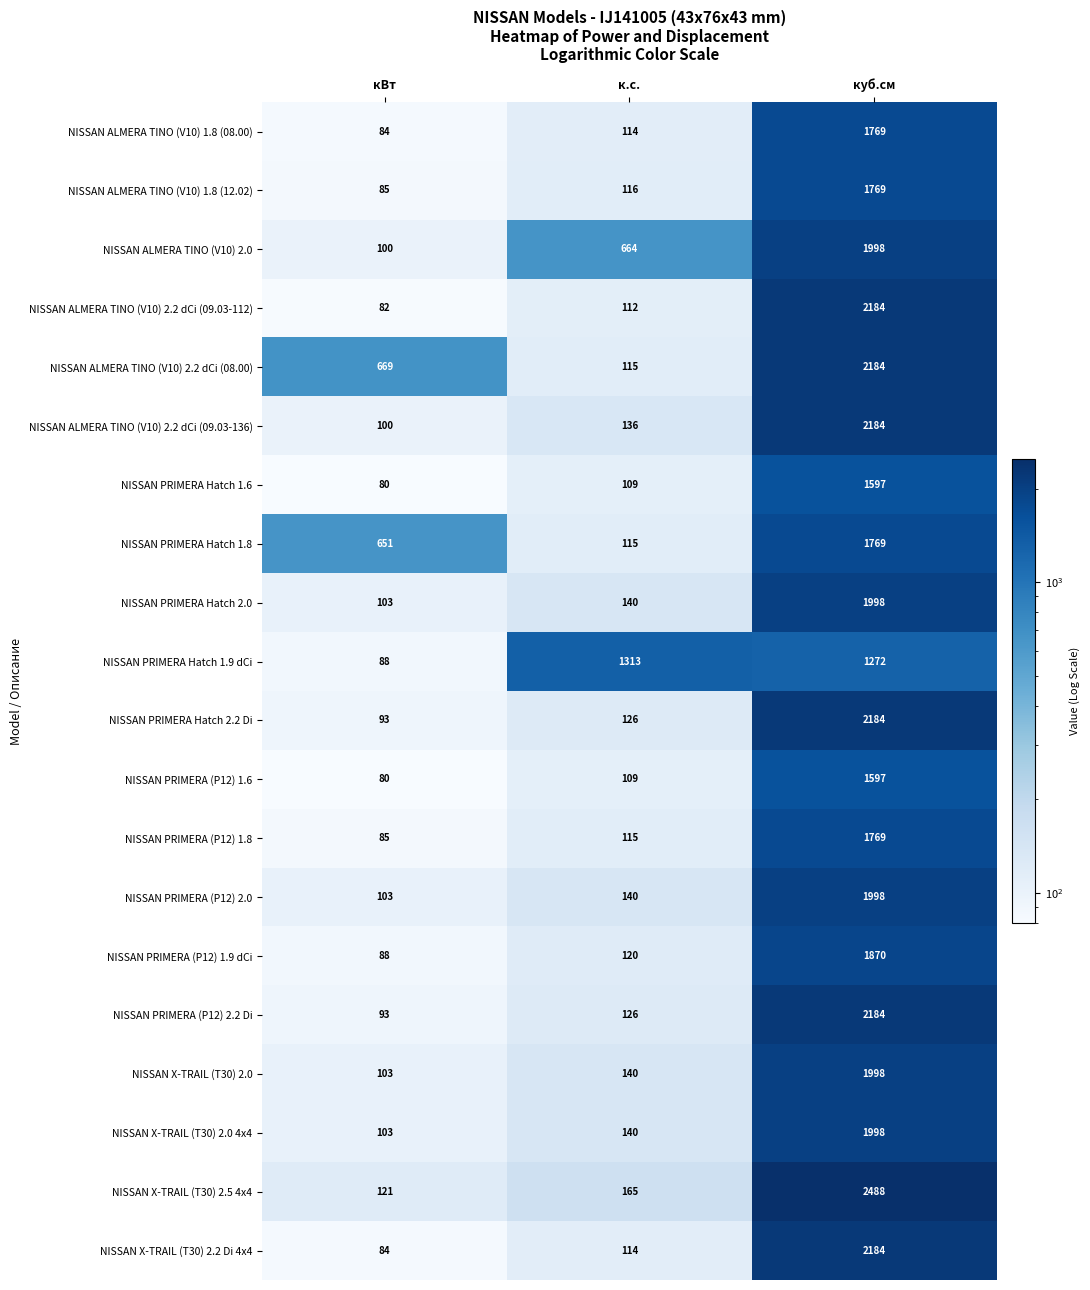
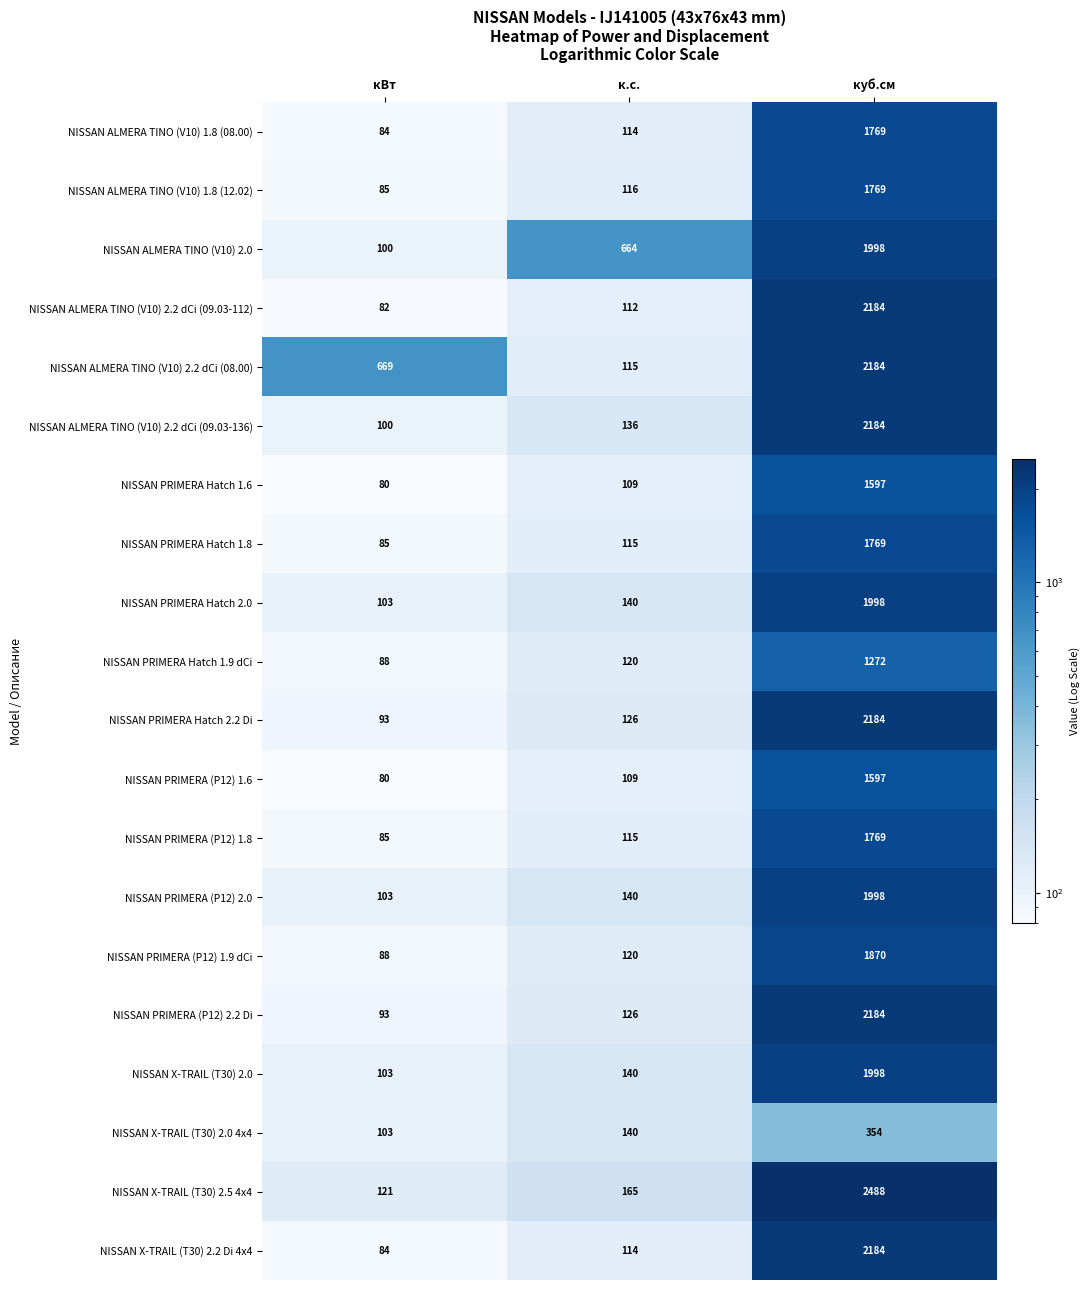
NISSAN PRIMERA Hatch 1.8, кВт: 651 -> 85
NISSAN PRIMERA Hatch 1.9 dCi, к.с.: 1313 -> 120
NISSAN X-TRAIL (T30) 2.0 4x4, куб.см: 1998 -> 354
